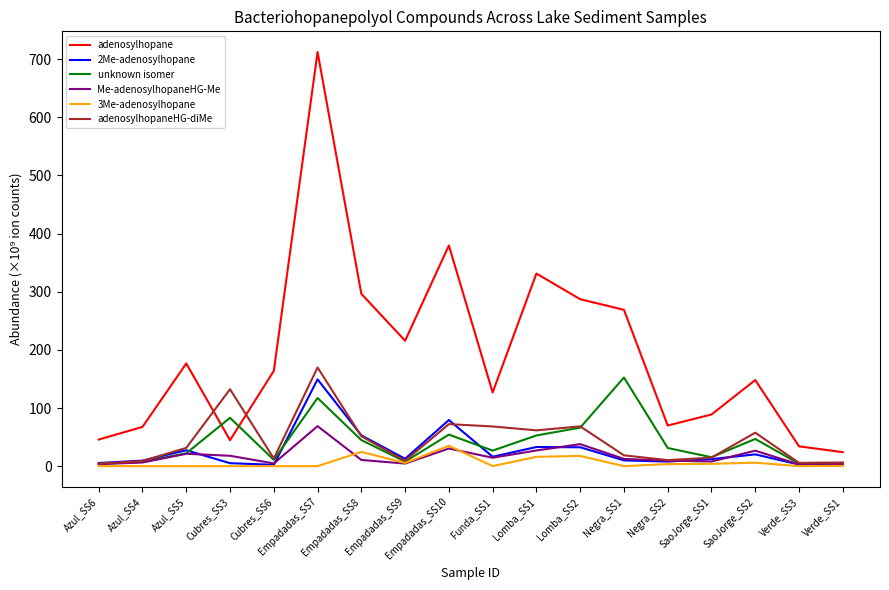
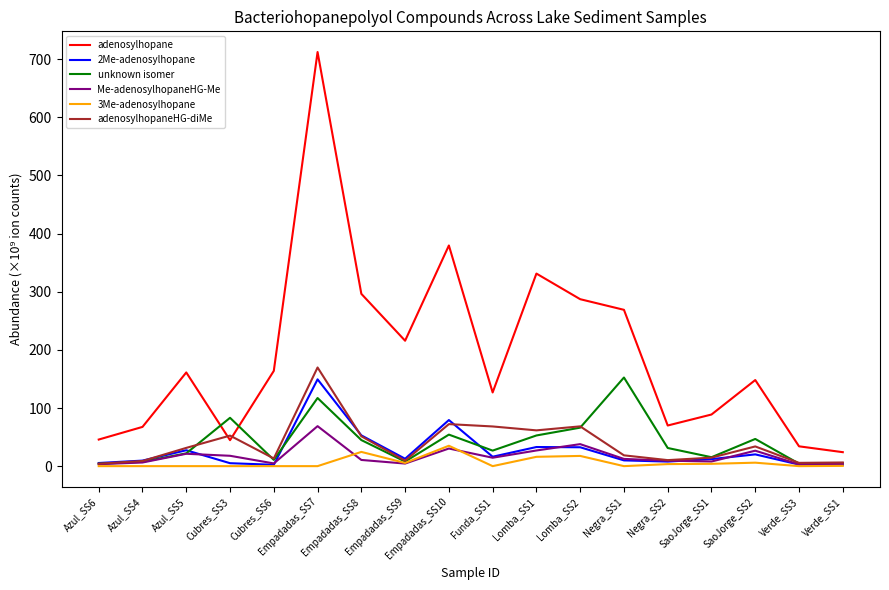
adenosylhopane, Azul_SS5: 180 -> 160
adenosylhopaneHG-diMe, Cubres_SS3: 130 -> 50
adenosylhopaneHG-diMe, SaoJorge_SS2: 60 -> 30
